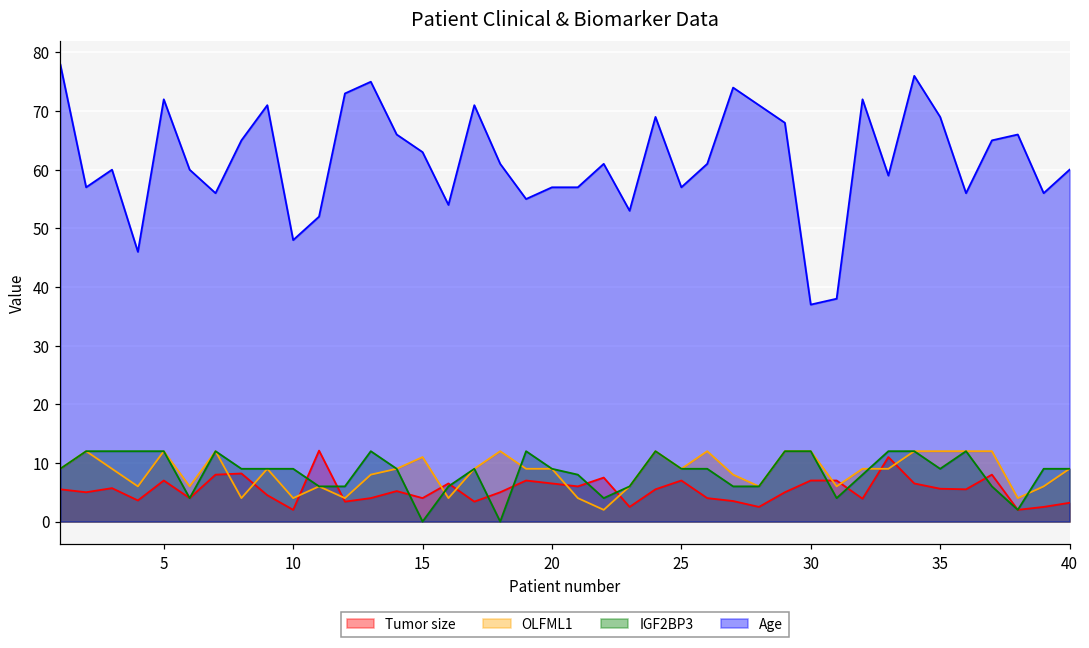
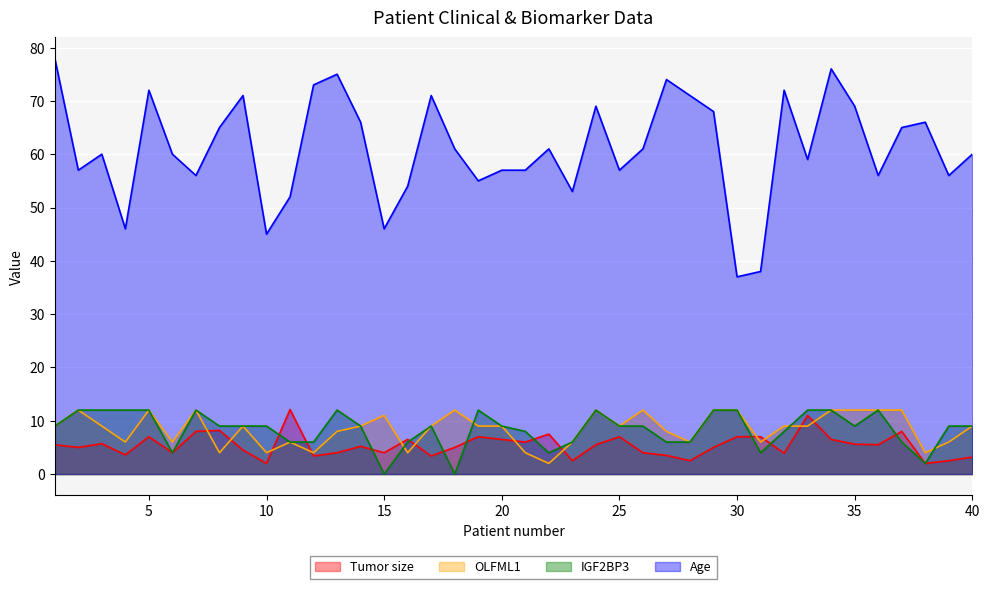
Age, 10: 48 -> 45
Age, 15: 63 -> 46
